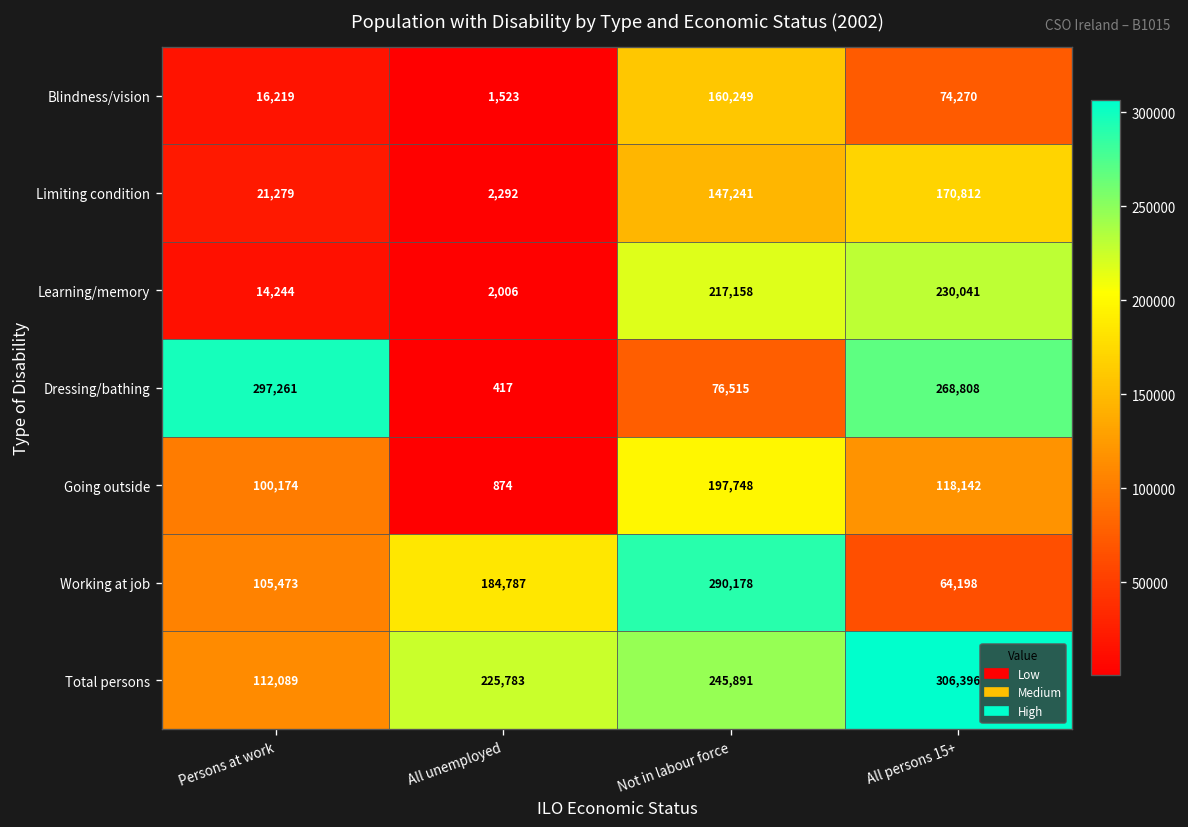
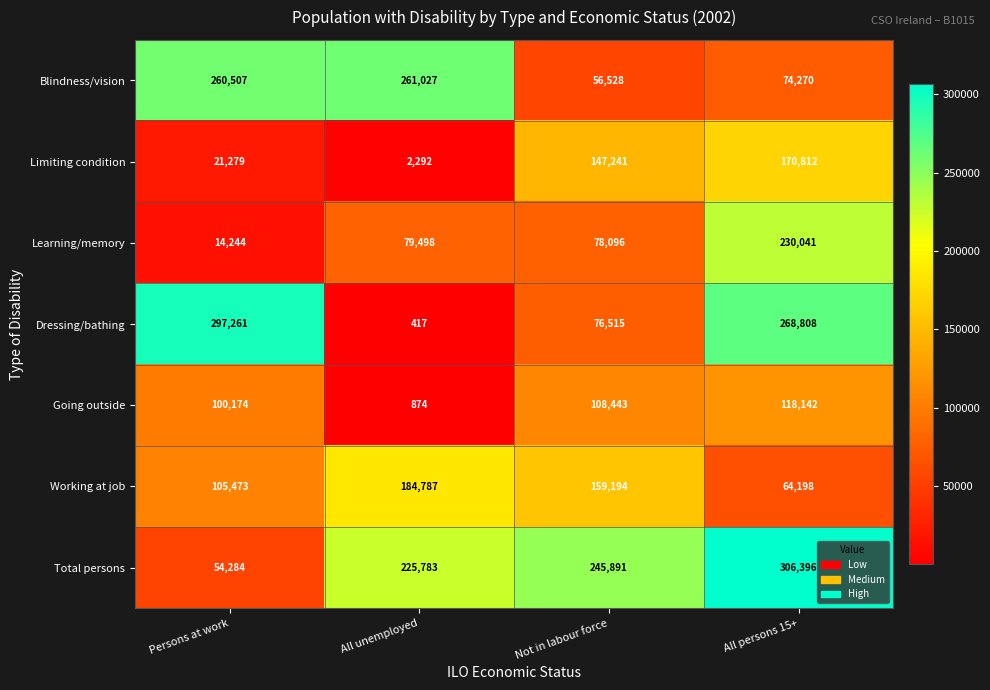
Blindness/vision, Persons at work: 16,219 -> 260,507
Blindness/vision, All unemployed: 1,523 -> 261,027
Blindness/vision, Not in labour force: 160,249 -> 56,528
Learning/memory, All unemployed: 2,006 -> 79,498
Learning/memory, Not in labour force: 217,158 -> 78,096
Going outside, Not in labour force: 197,748 -> 108,443
Working at job, Not in labour force: 290,178 -> 159,194
Total persons, Persons at work: 112,089 -> 54,284
